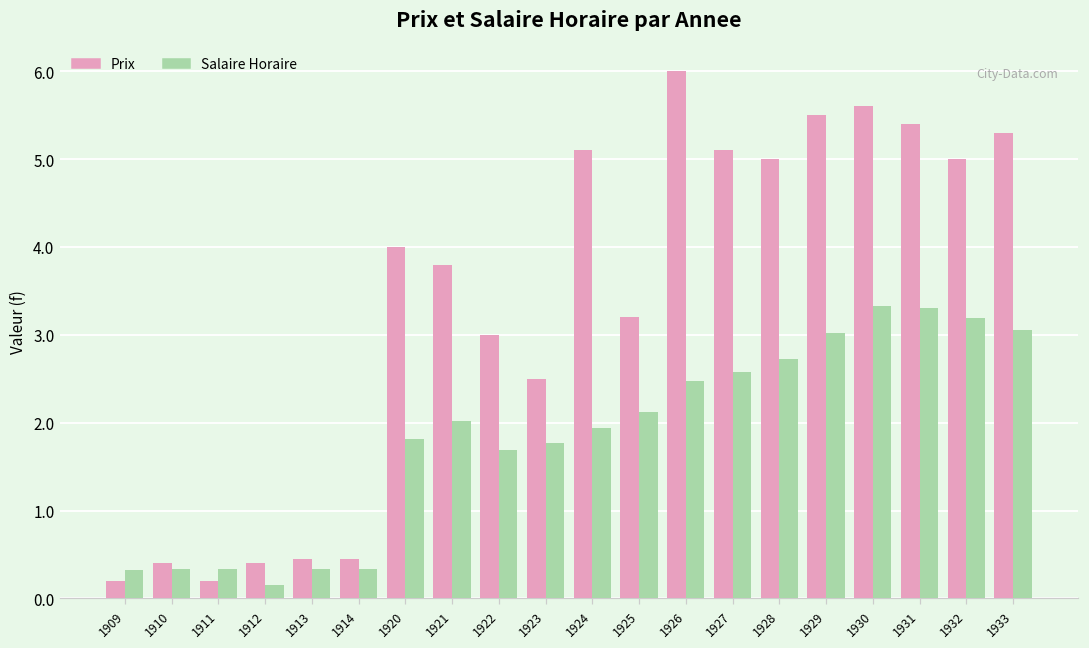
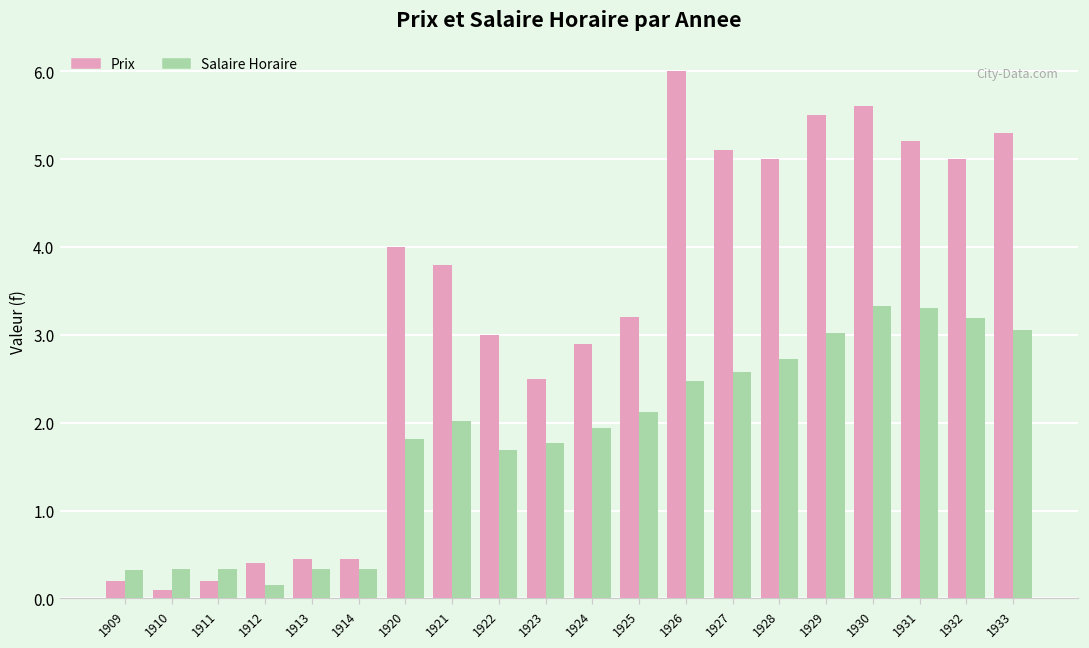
Prix, 1910: 0.4 -> 0.1
Prix, 1924: 5.1 -> 2.9
Prix, 1931: 5.4 -> 5.2
